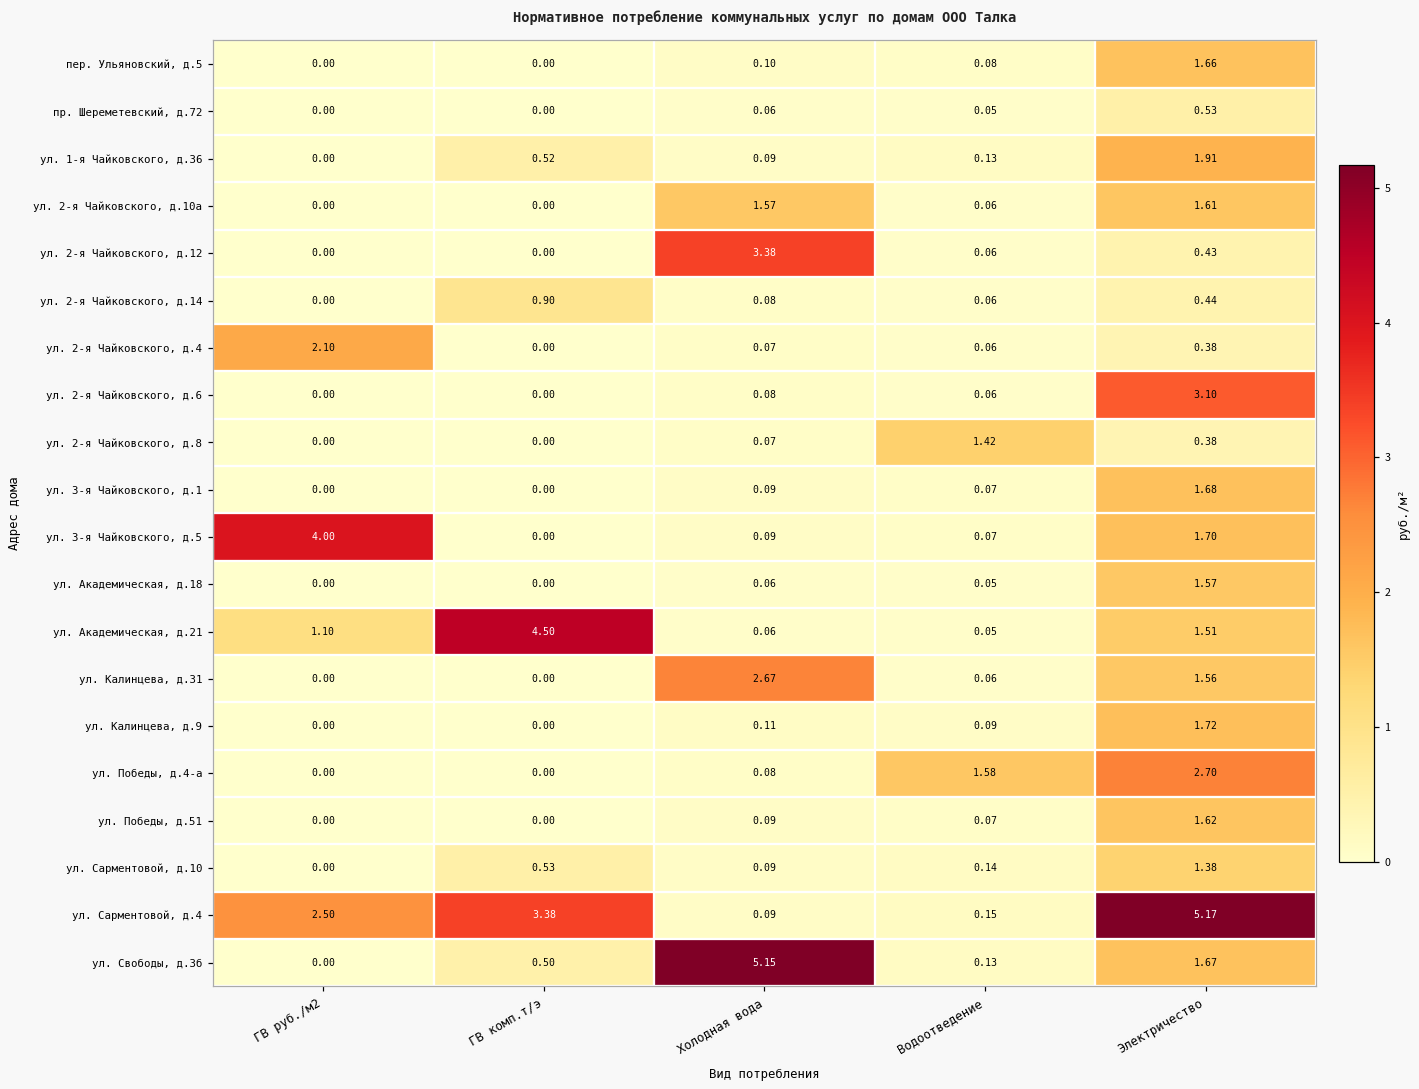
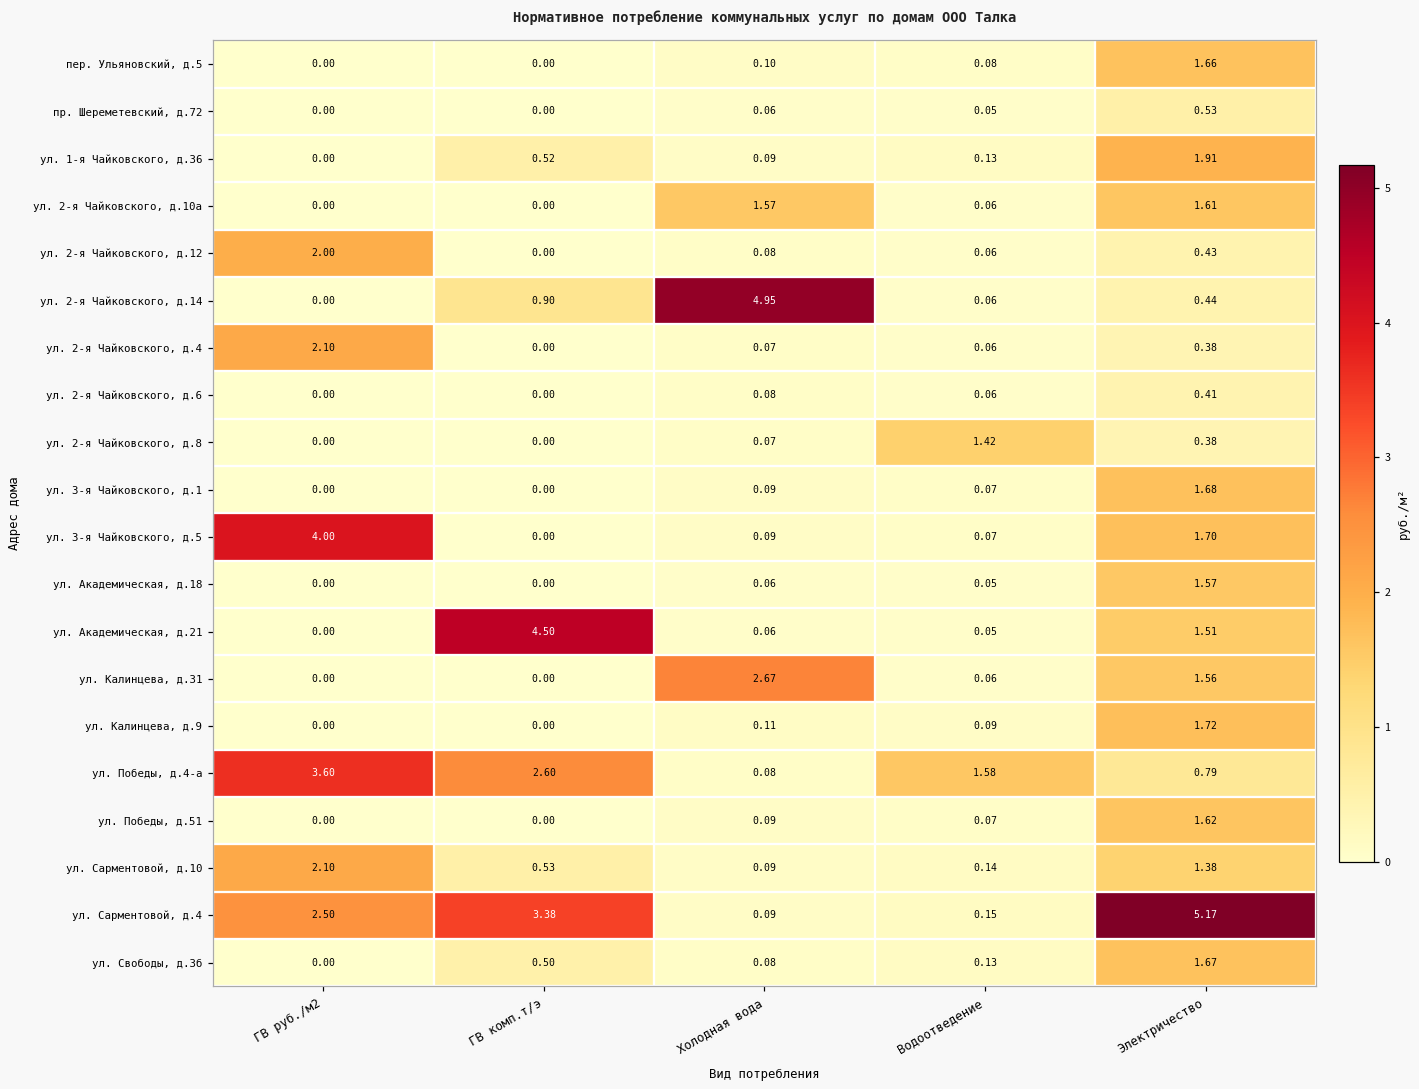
ул. 2-я Чайковского, д.12, ГВ руб./м2: 0.00 -> 2.00
ул. 2-я Чайковского, д.12, Холодная вода: 3.38 -> 0.08
ул. 2-я Чайковского, д.14, Холодная вода: 0.08 -> 4.95
ул. 2-я Чайковского, д.6, Электричество: 3.10 -> 0.41
ул. Академическая, д.21, ГВ руб./м2: 1.10 -> 0.00
ул. Победы, д.4-а, ГВ руб./м2: 0.00 -> 3.60
ул. Победы, д.4-а, ГВ комп.т/э: 0.00 -> 2.60
ул. Победы, д.4-а, Электричество: 2.70 -> 0.79
ул. Сарментовой, д.10, ГВ руб./м2: 0.00 -> 2.10
ул. Свободы, д.3б, Холодная вода: 5.15 -> 0.08
